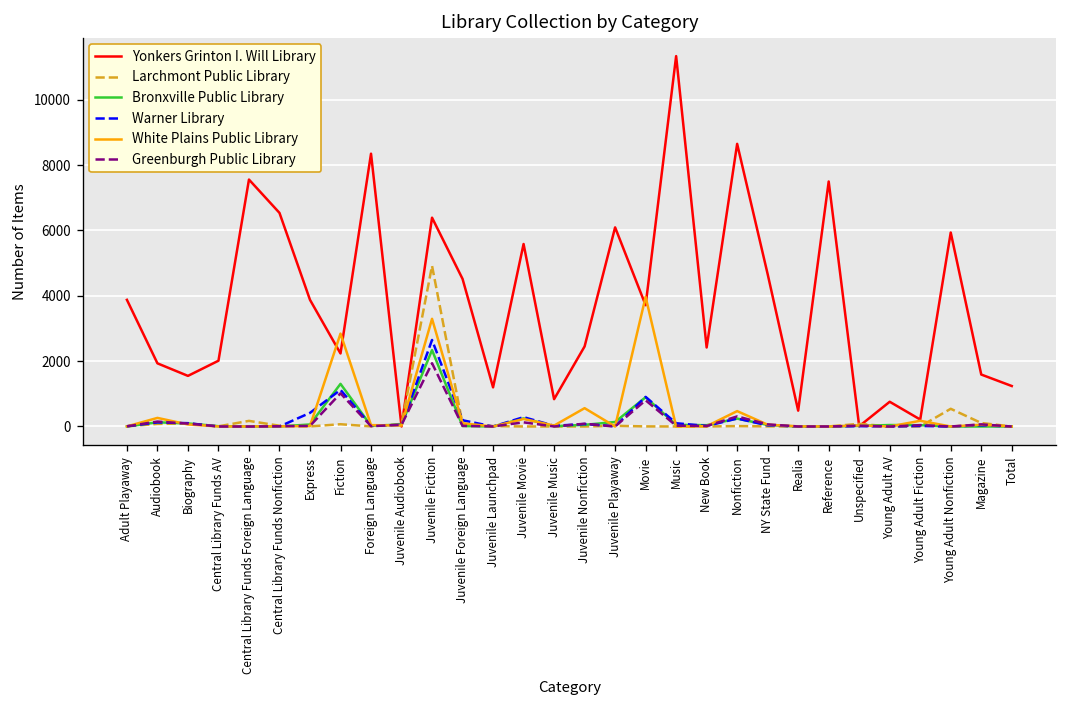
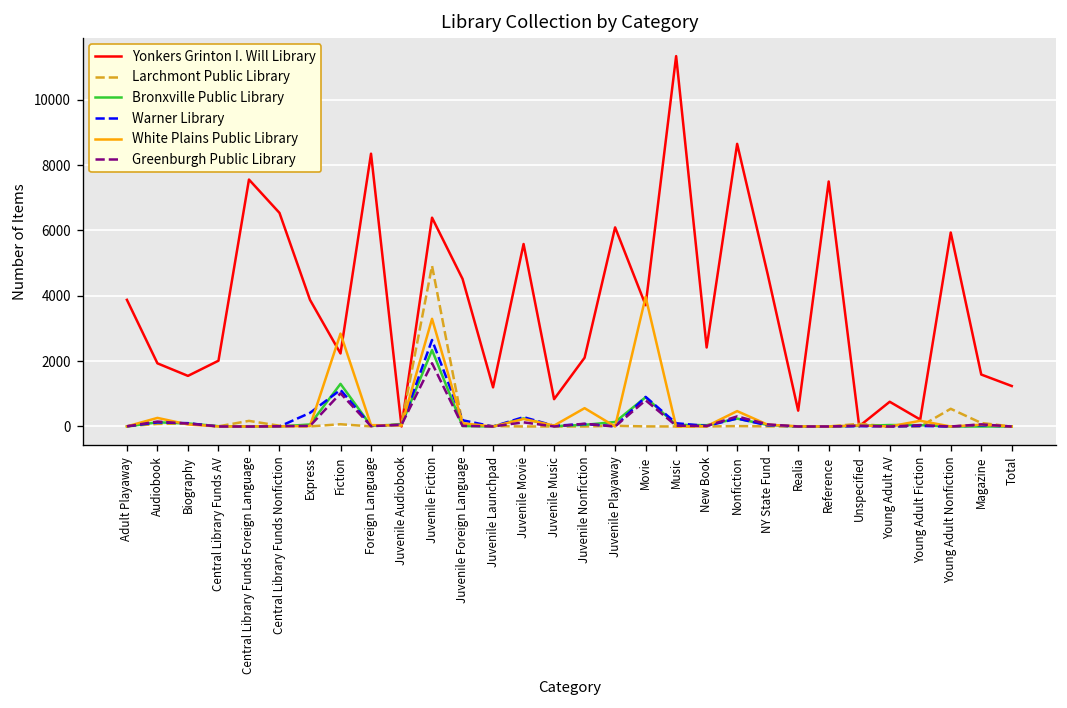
Yonkers Grinton I. Will Library, Juvenile Nonfiction: 2500 -> 2100
